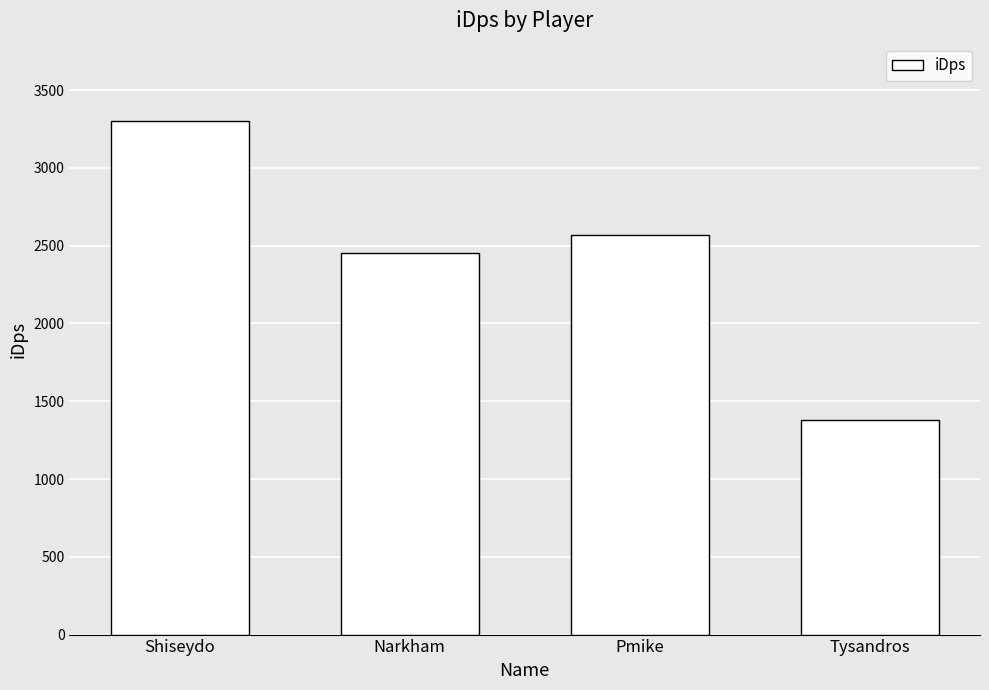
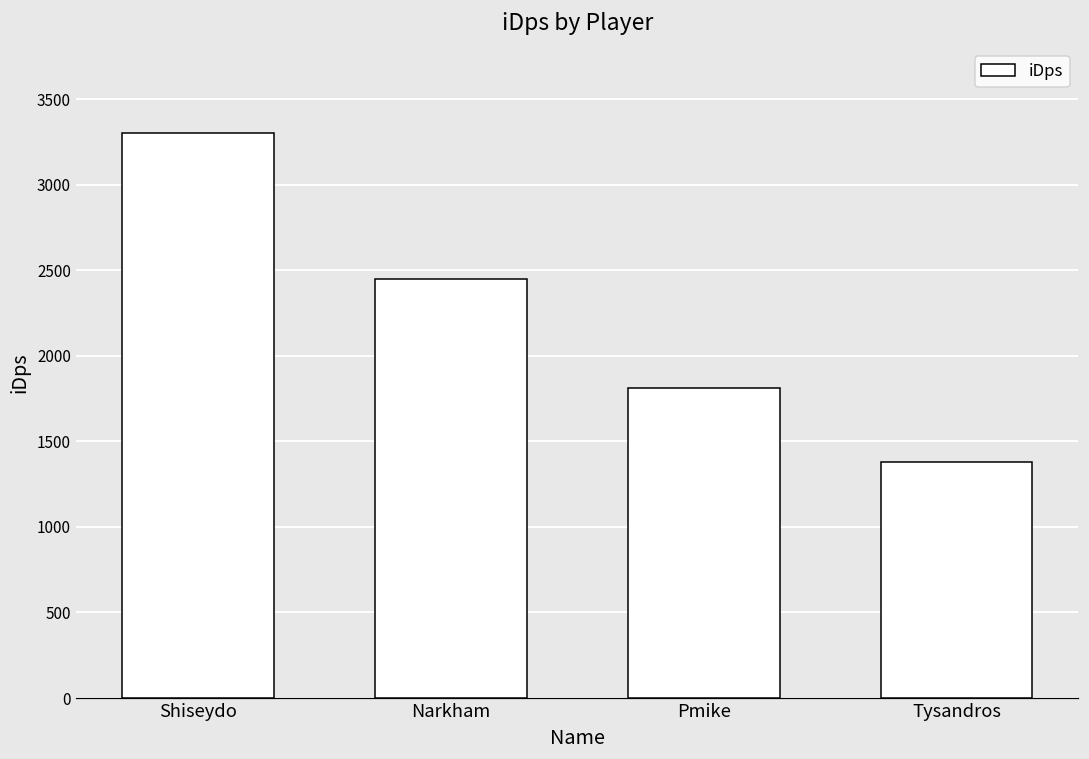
Pmike: 2570 -> 1810
